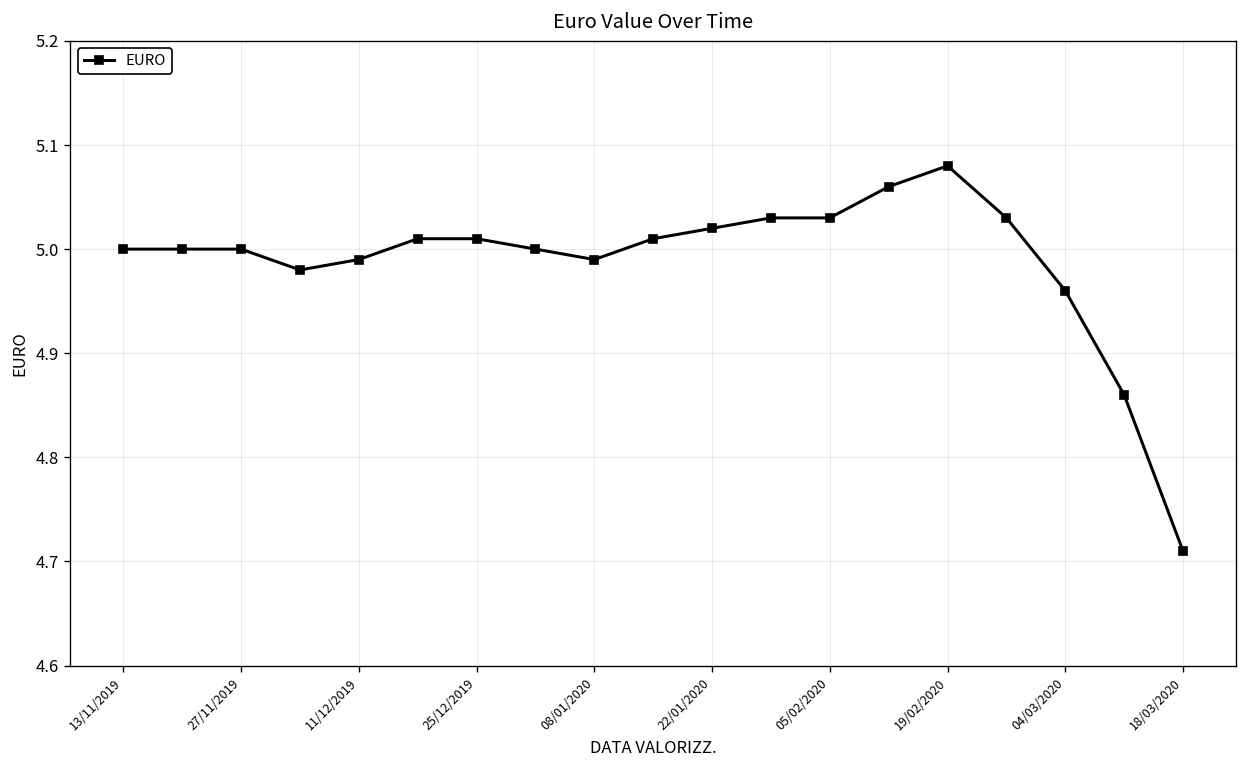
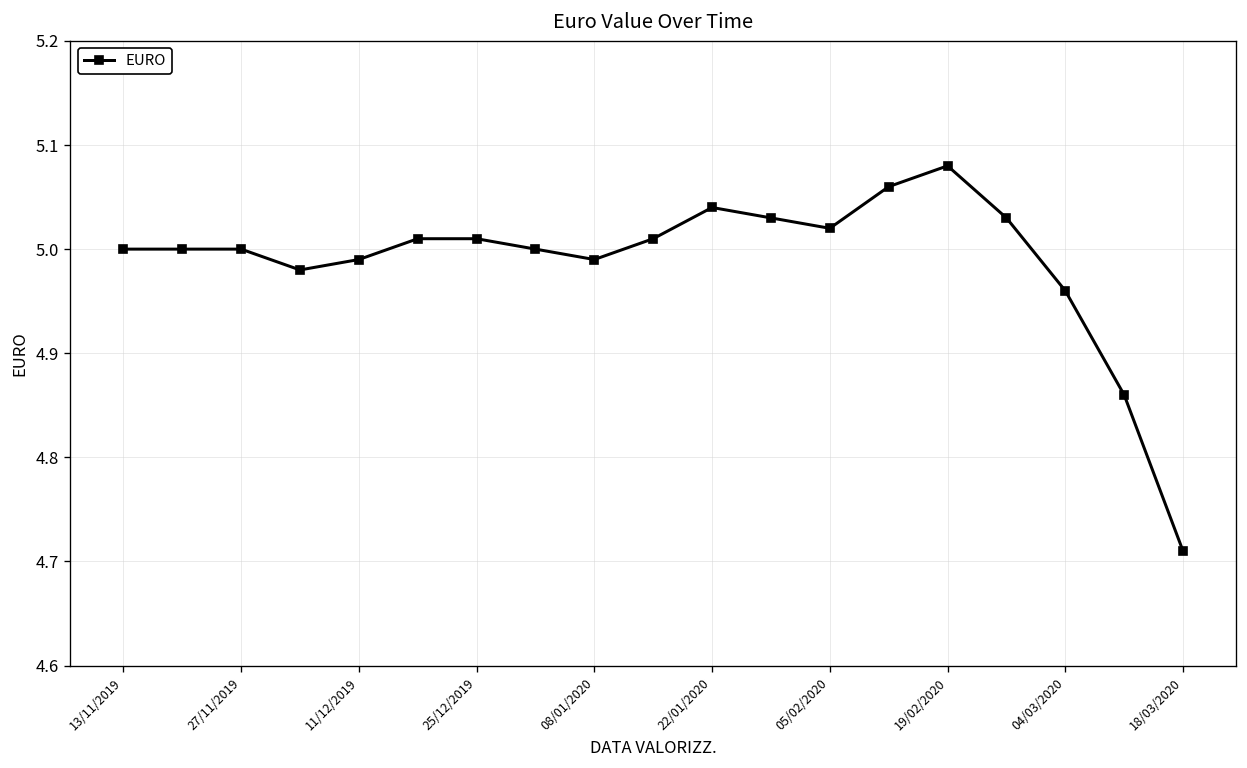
22/01/2020: 5.02 -> 5.04
05/02/2020: 5.03 -> 5.02
